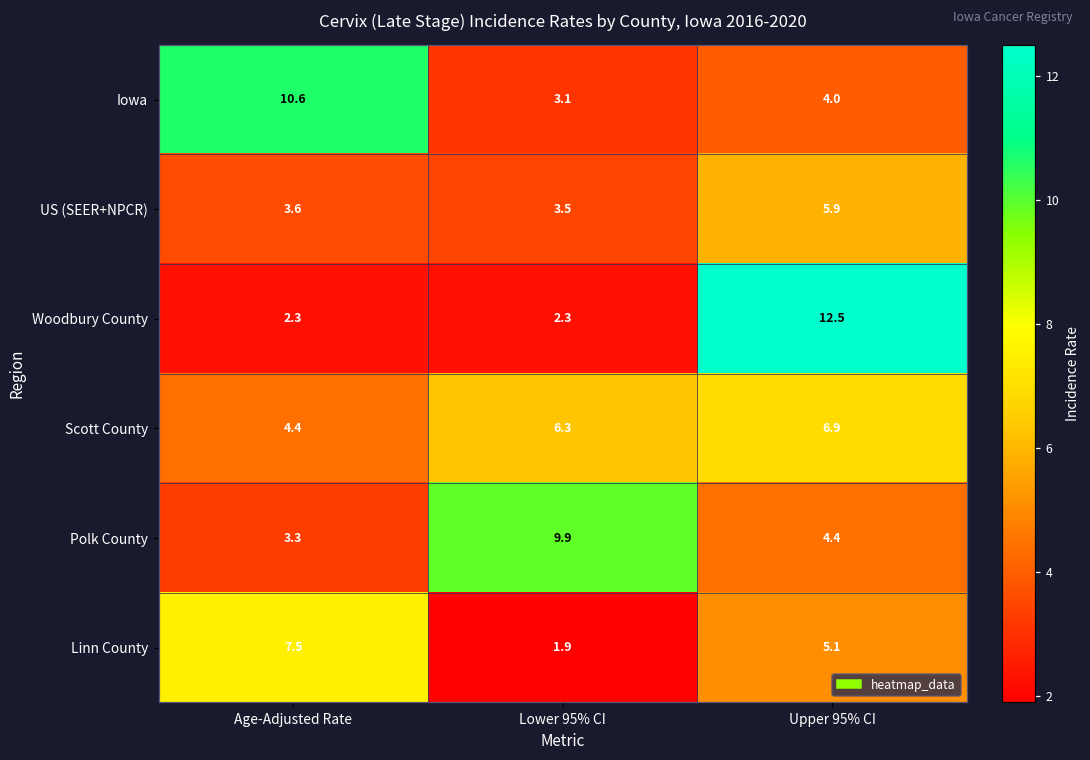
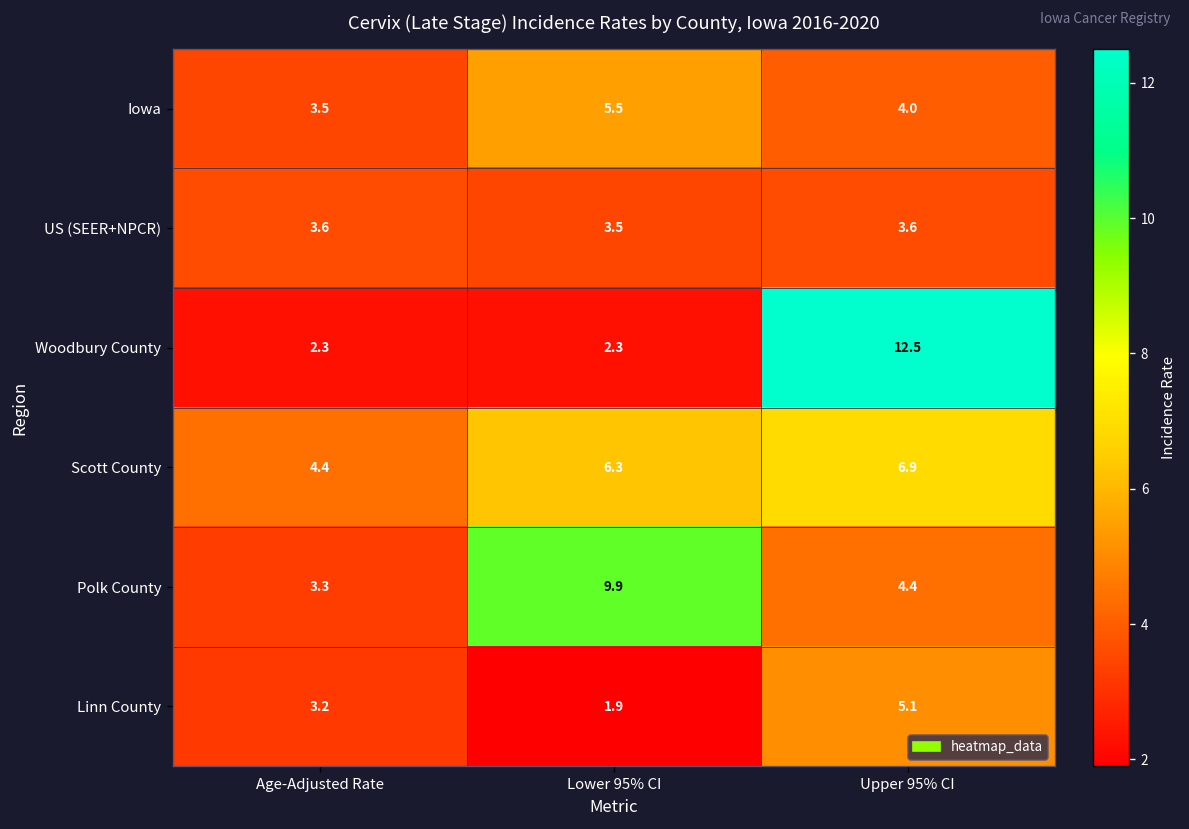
Iowa, Age-Adjusted Rate: 10.6 -> 3.5
Iowa, Lower 95% CI: 3.1 -> 5.5
US (SEER+NPCR), Upper 95% CI: 5.9 -> 3.6
Linn County, Age-Adjusted Rate: 7.5 -> 3.2
